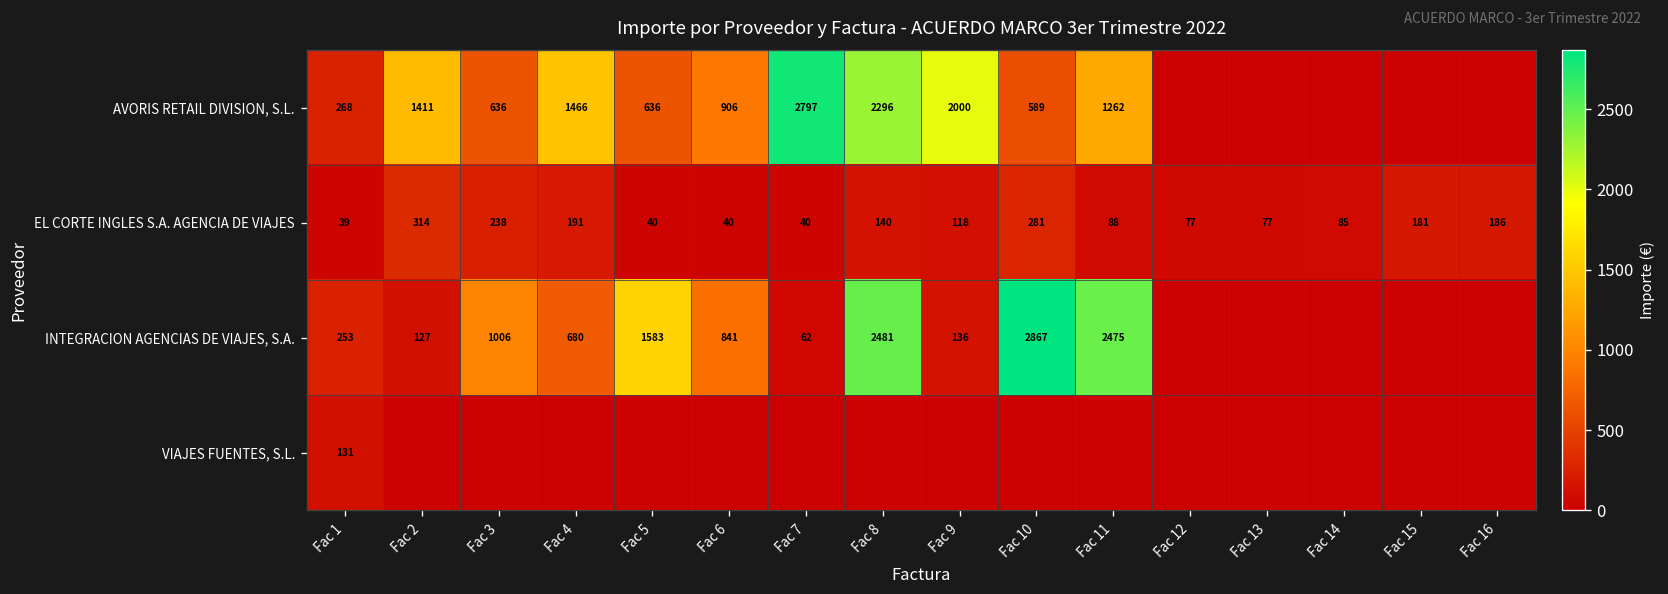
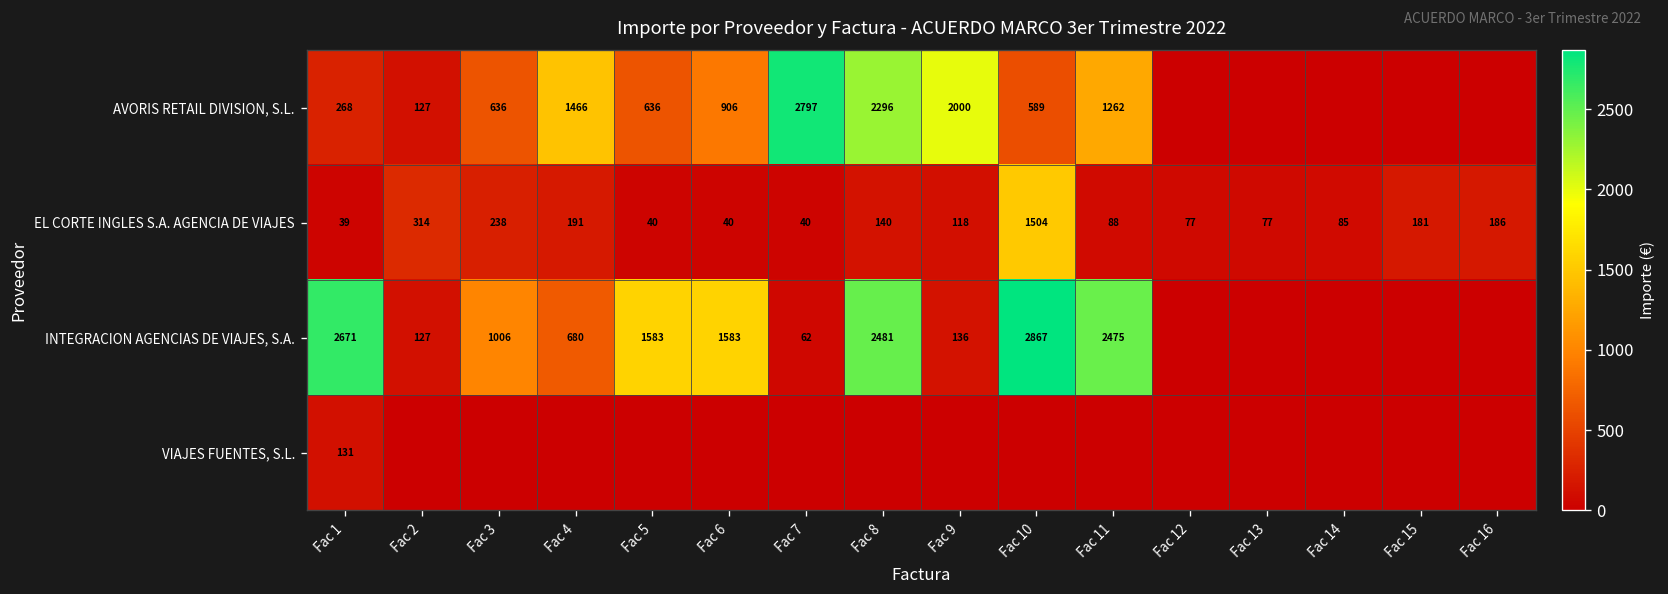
AVORIS RETAIL DIVISION, S.L., Fac 2: 1411 -> 127
EL CORTE INGLES S.A. AGENCIA DE VIAJES, Fac 10: 281 -> 1504
INTEGRACION AGENCIAS DE VIAJES, S.A., Fac 1: 253 -> 2671
INTEGRACION AGENCIAS DE VIAJES, S.A., Fac 6: 841 -> 1583
